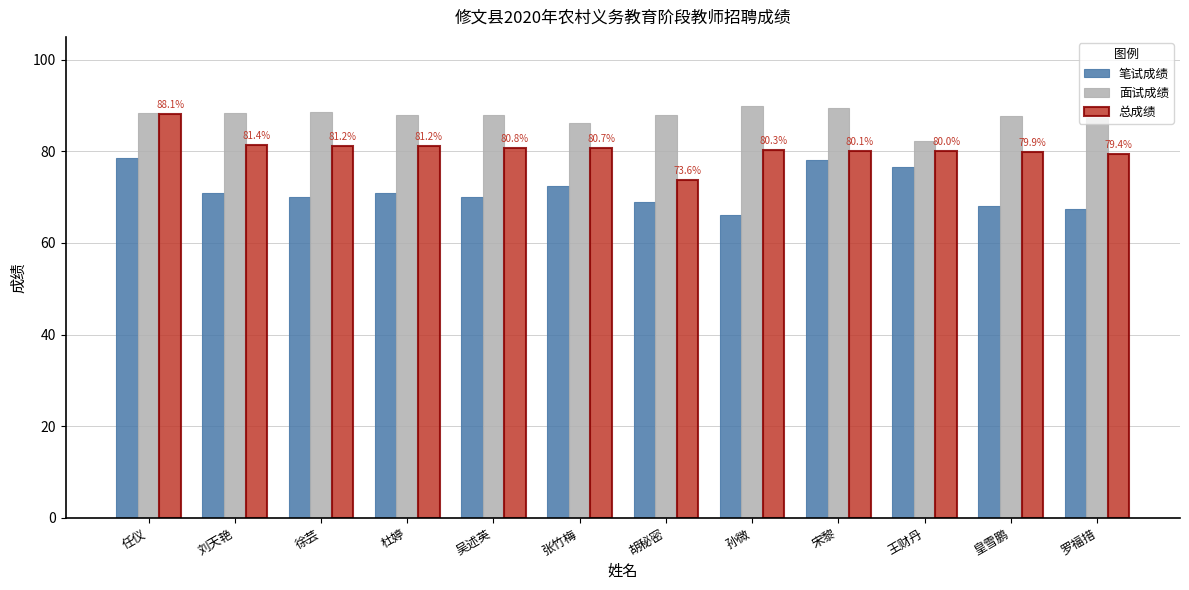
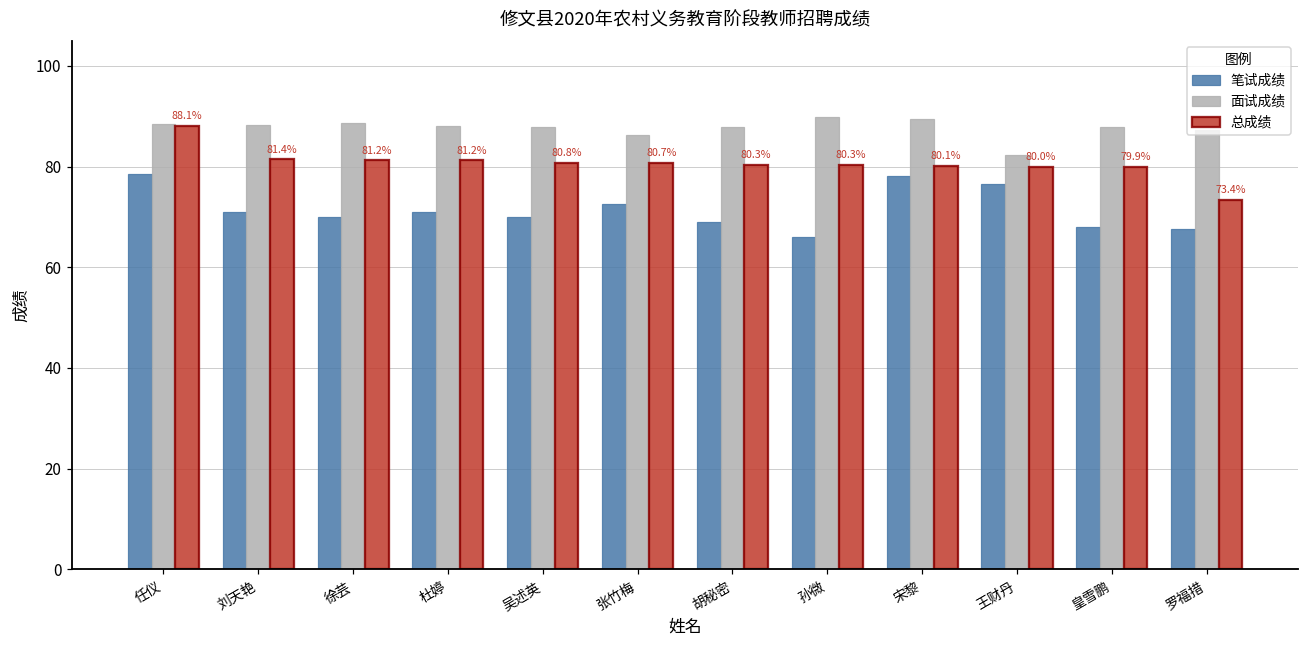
总成绩, 胡秘密: 73.6% -> 80.3%
总成绩, 罗福措: 79.4% -> 73.4%
